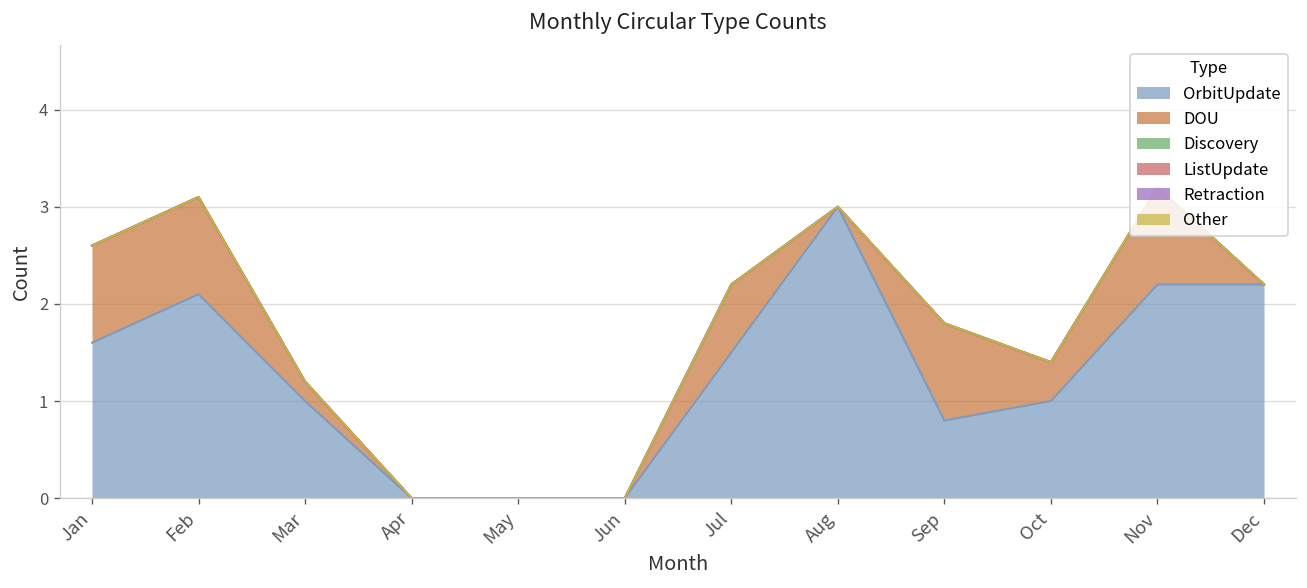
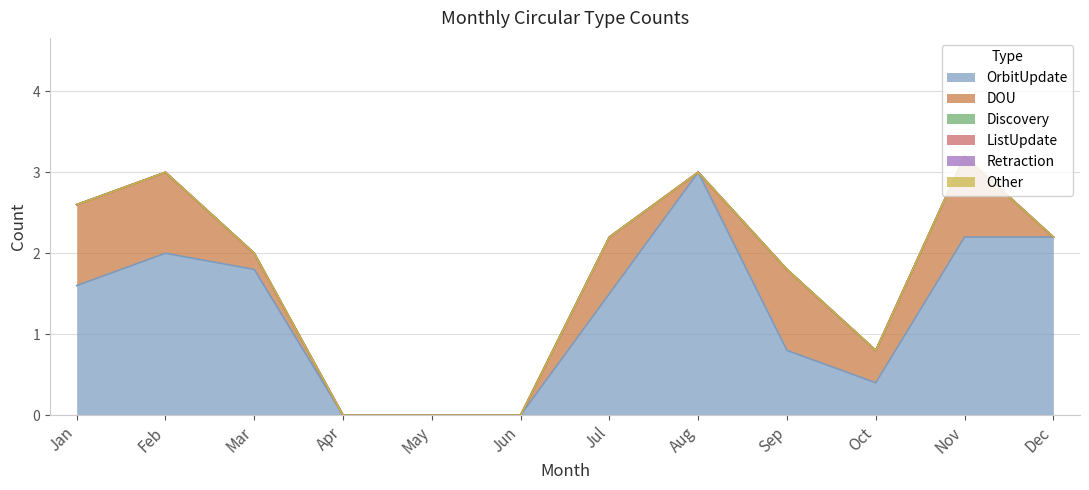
OrbitUpdate, Feb: 2.1 -> 2.0
OrbitUpdate, Mar: 1.0 -> 1.8
OrbitUpdate, Oct: 1.0 -> 0.4
